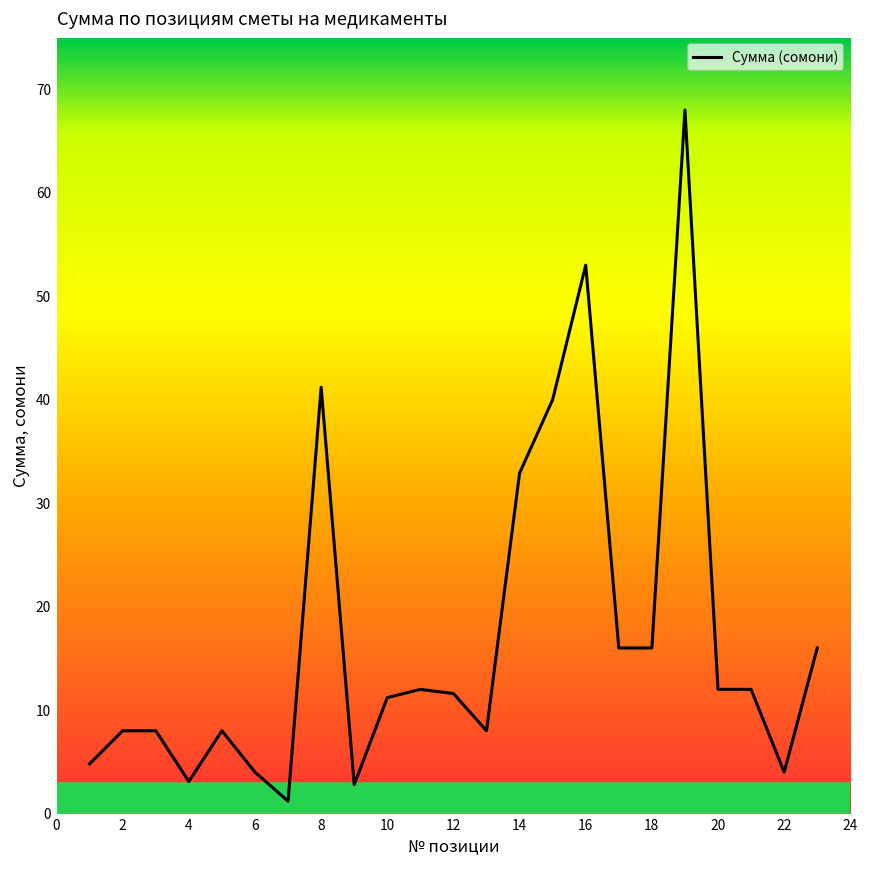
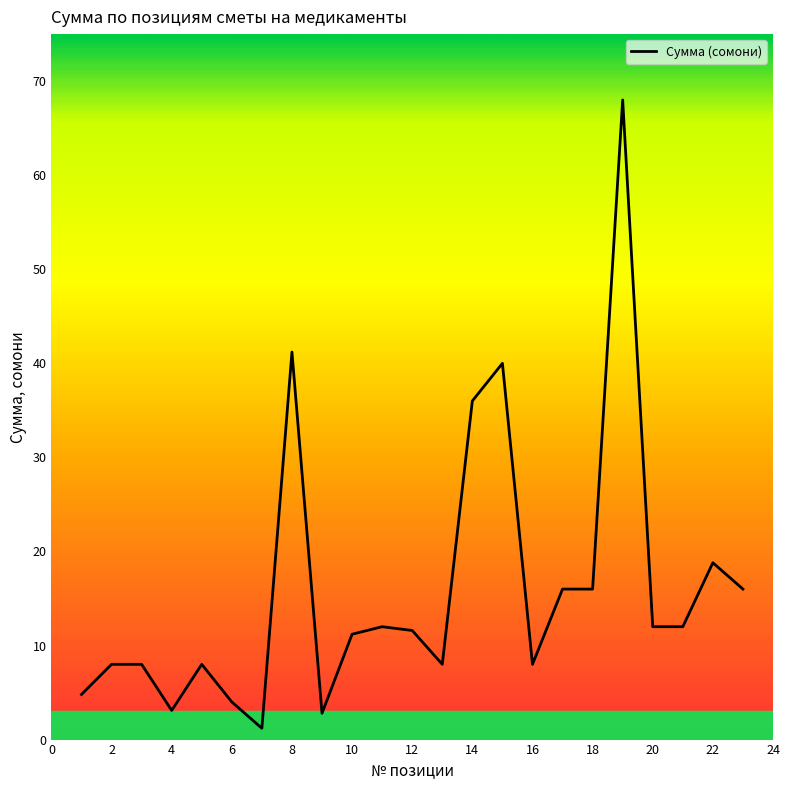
14: 33 -> 36
16: 53 -> 8
22: 4 -> 19
